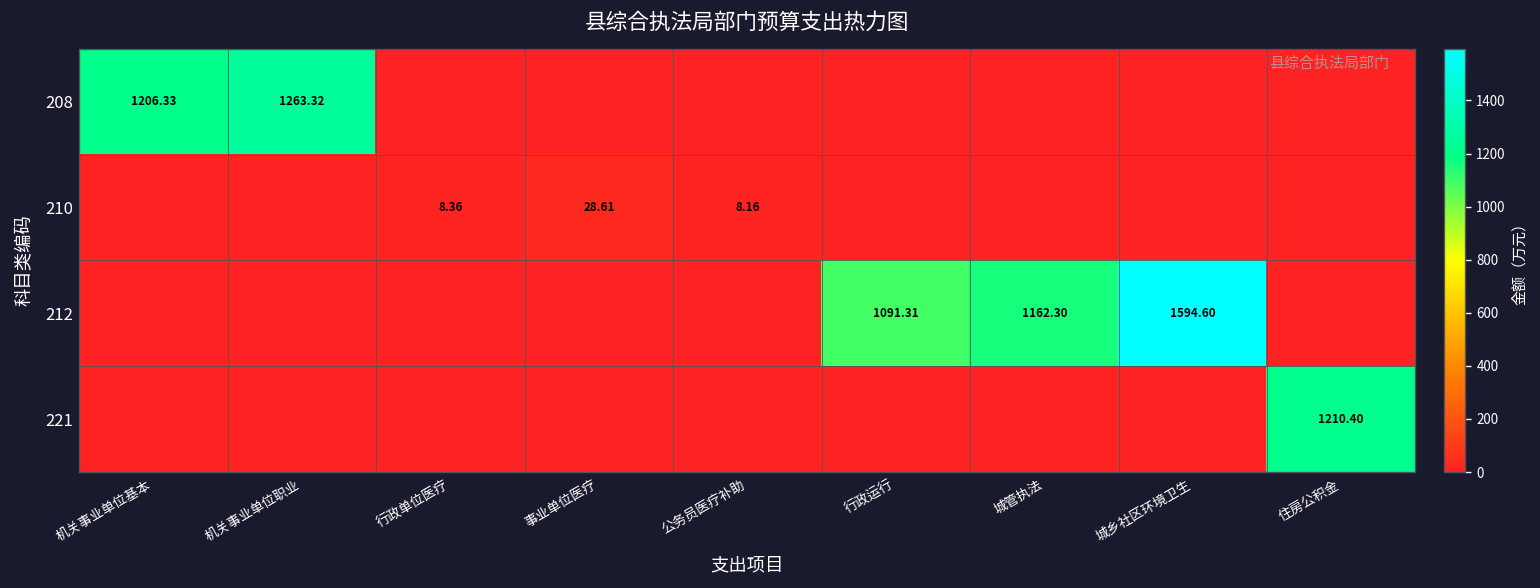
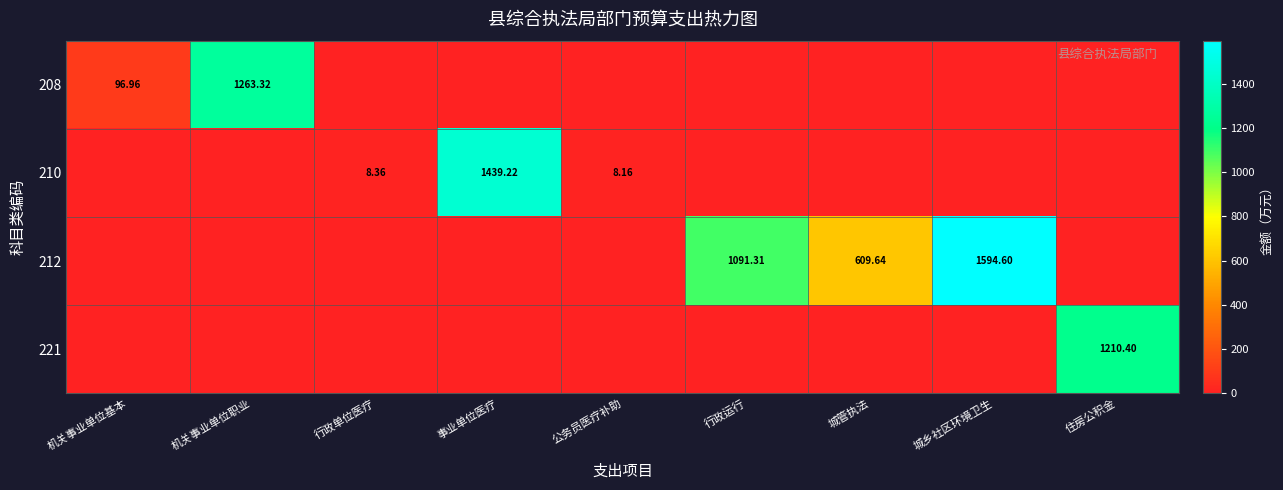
208, 机关事业单位基本: 1206.33 -> 96.96
210, 事业单位医疗: 28.61 -> 1439.22
212, 城管执法: 1162.30 -> 609.64
